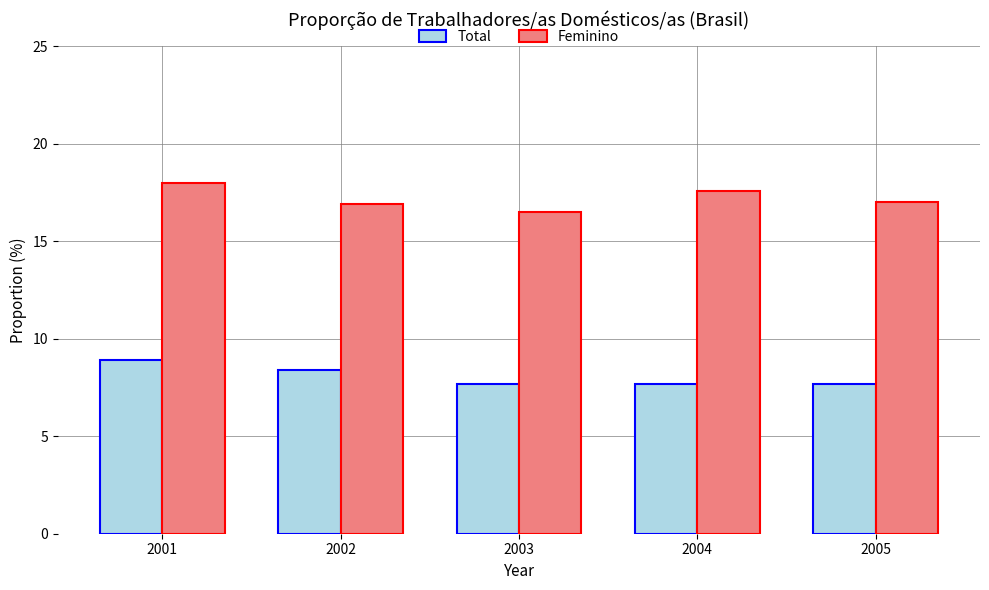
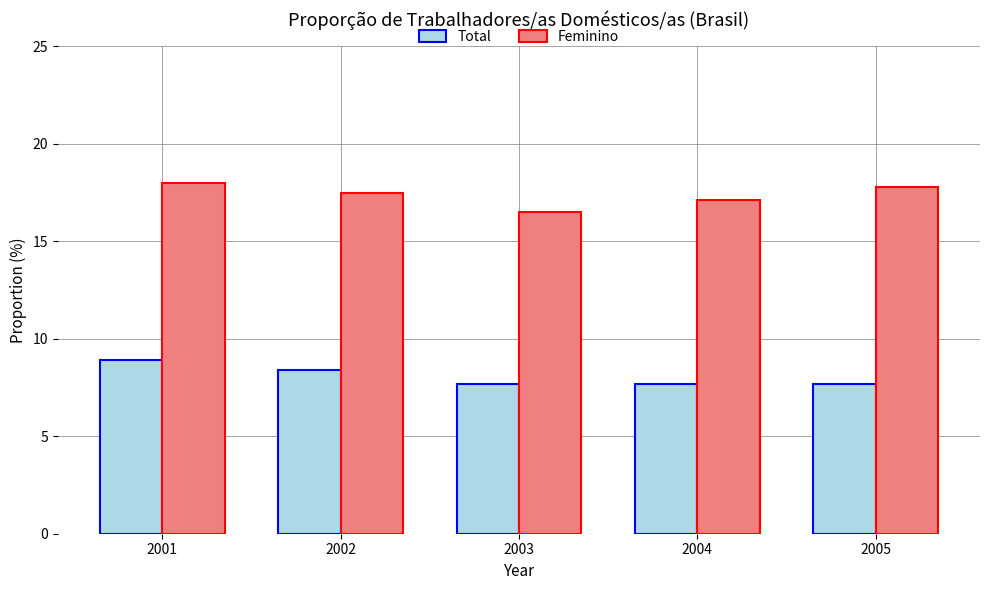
Feminino, 2002: 16.9 -> 17.5
Feminino, 2004: 17.6 -> 17.1
Feminino, 2005: 17.0 -> 17.8
